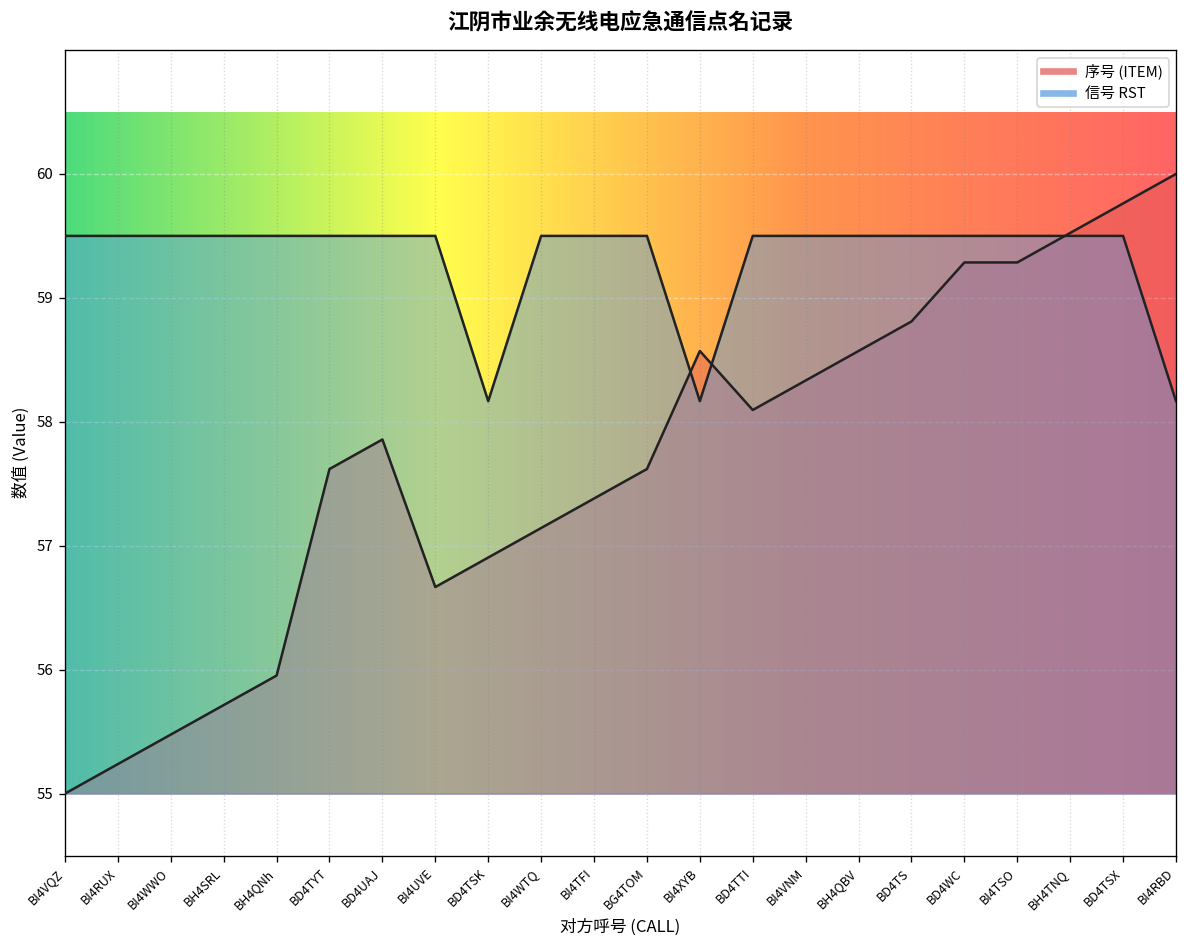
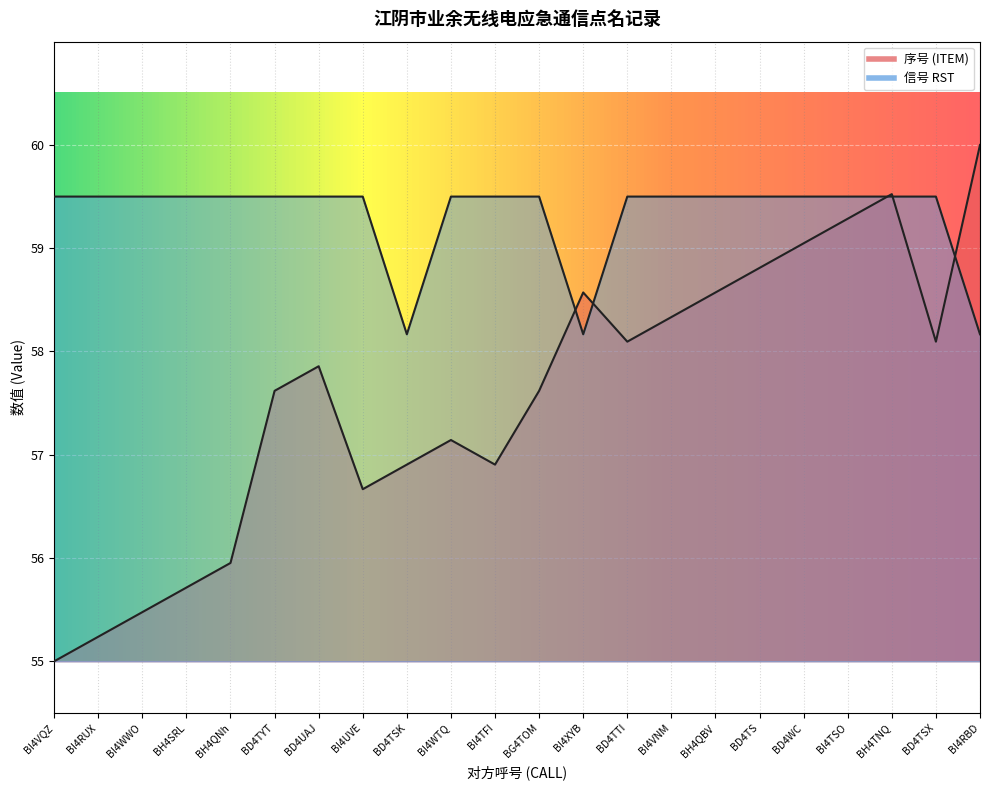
序号 (ITEM), BI4TFI: 57.38 -> 56.90
序号 (ITEM), BD4WC: 59.29 -> 59.05
序号 (ITEM), BD4TSX: 59.76 -> 58.10
